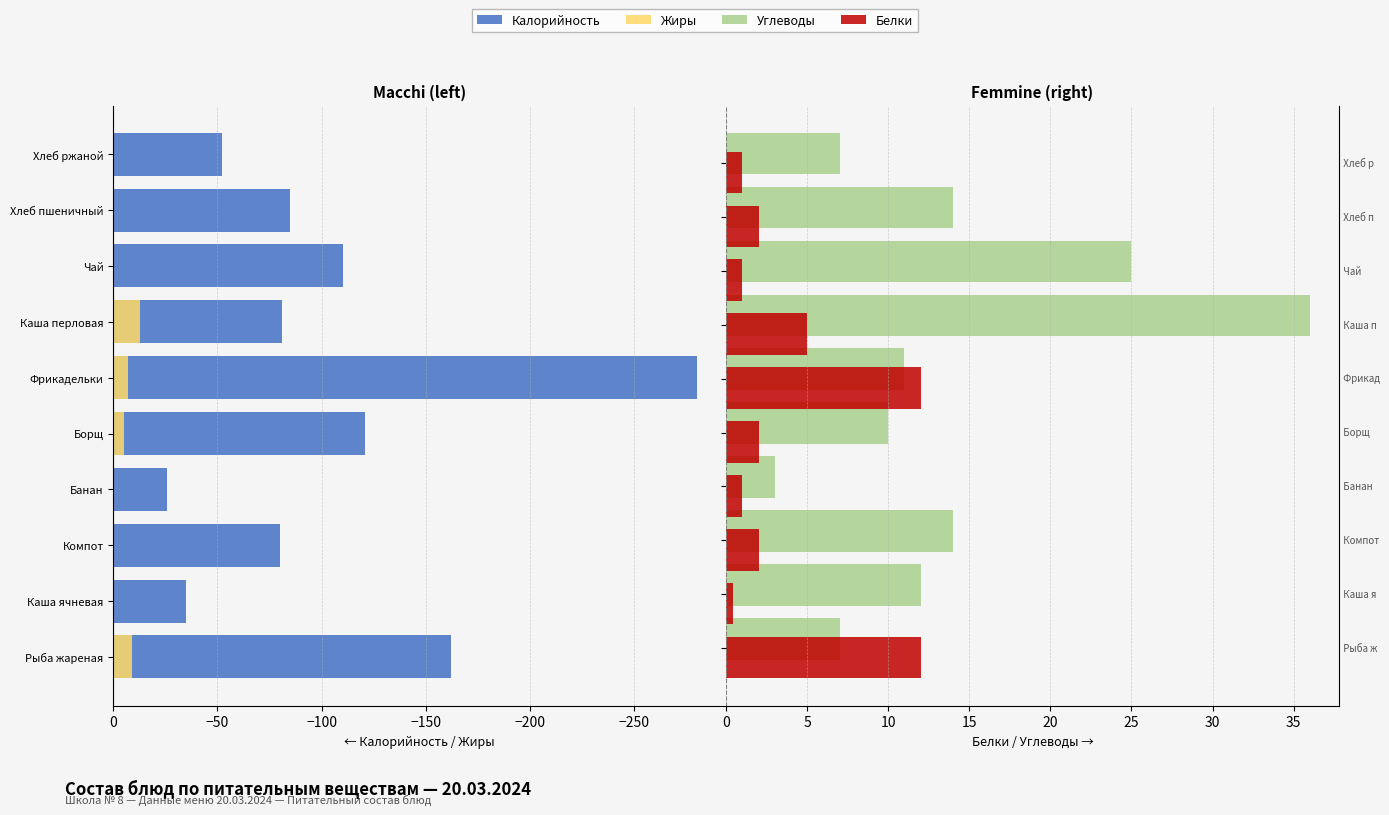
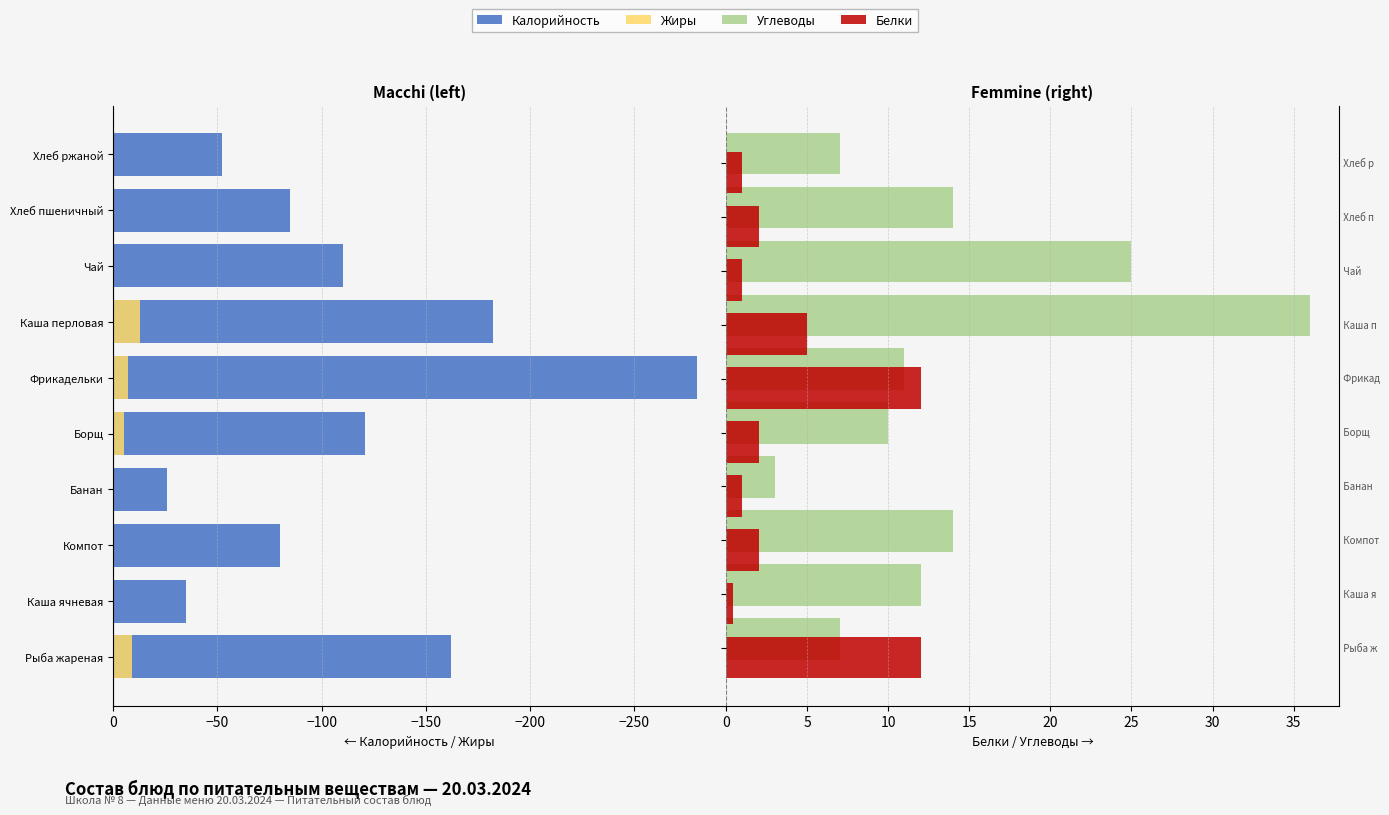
Масchi (left), Калорийность, Каша перловая: -81 -> -182
